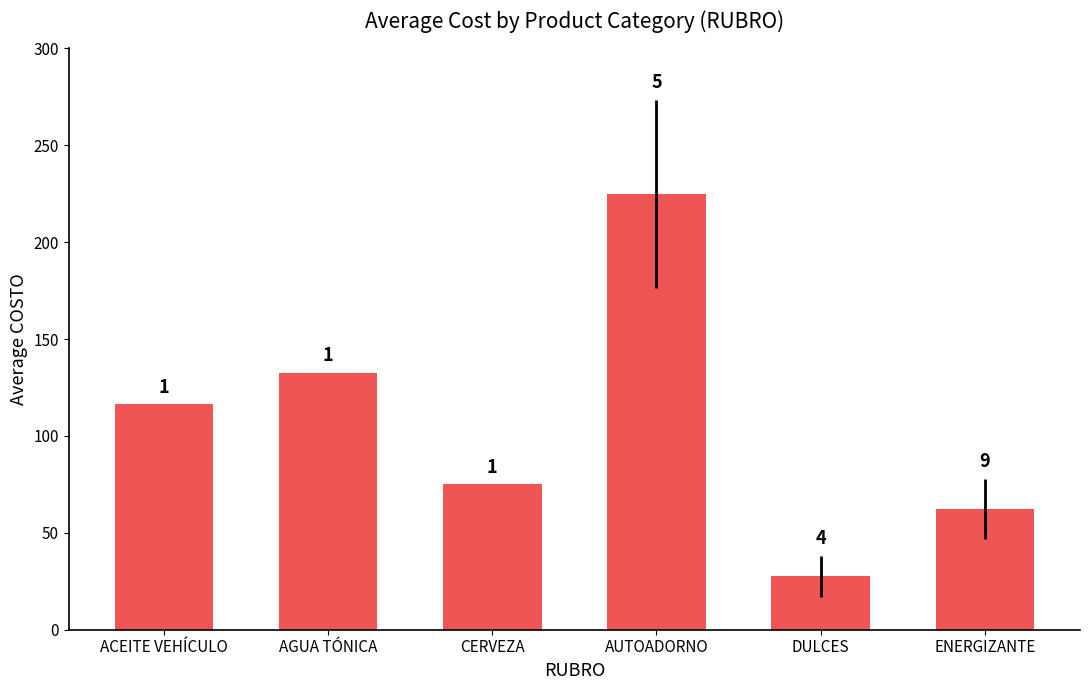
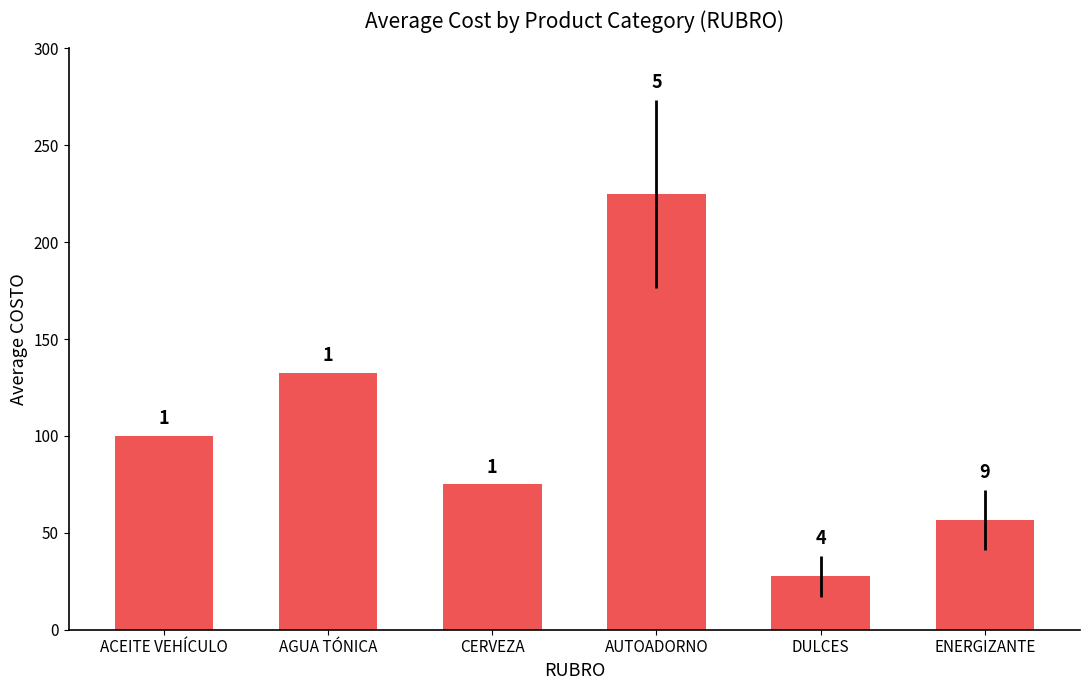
ACEITE VEHÍCULO: 116 -> 100
ENERGIZANTE: 63 -> 57
